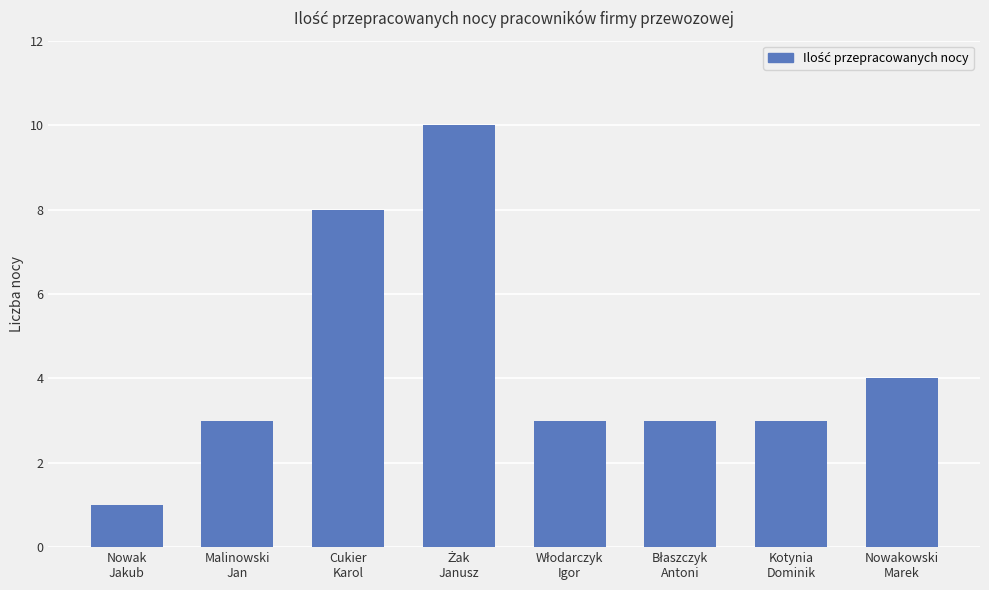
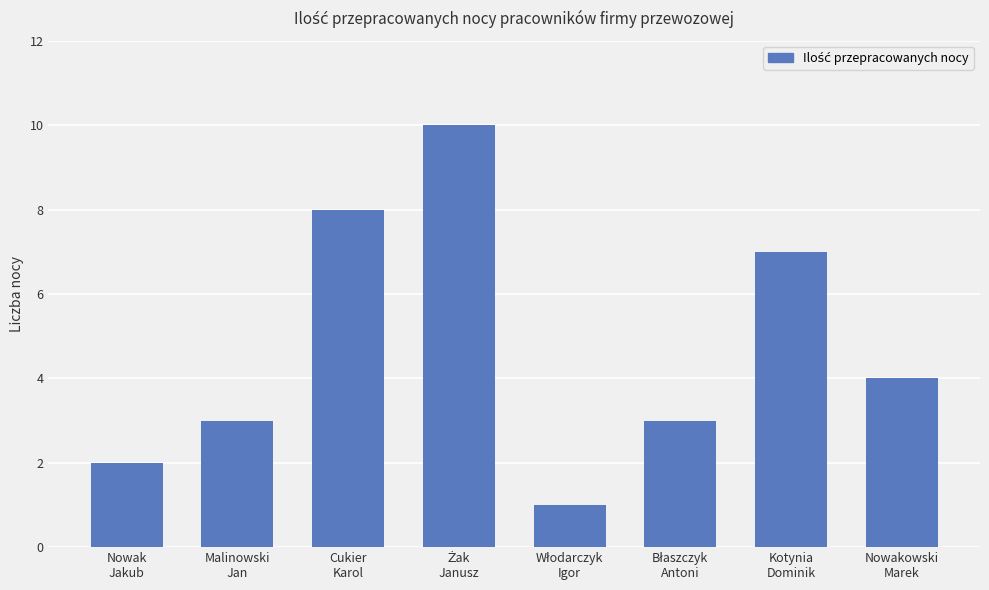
Nowak Jakub: 1 -> 2
Włodarczyk Igor: 3 -> 1
Kotynia Dominik: 3 -> 7
